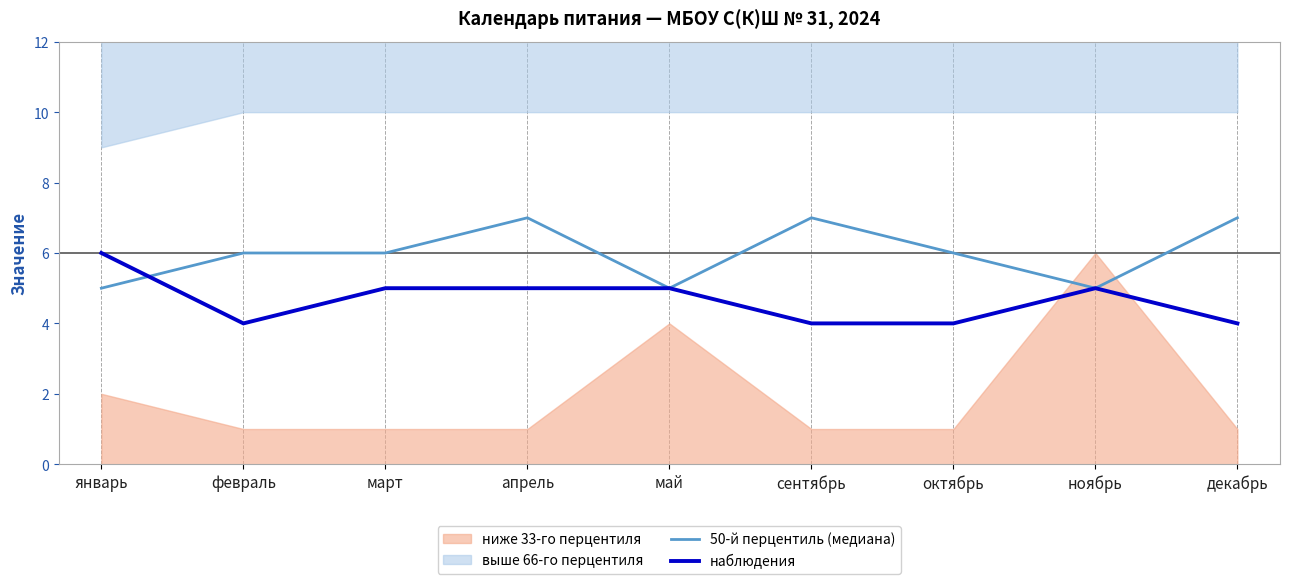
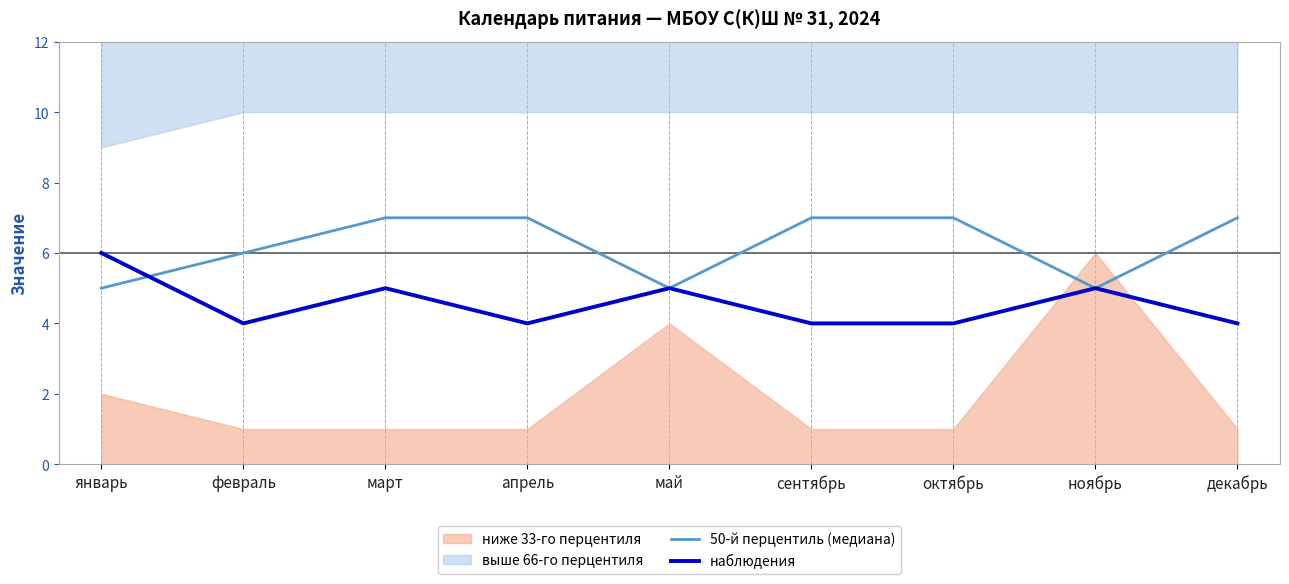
50-й перцентиль (медиана), март: 6 -> 7
наблюдения, апрель: 5 -> 4
50-й перцентиль (медиана), октябрь: 6 -> 7
